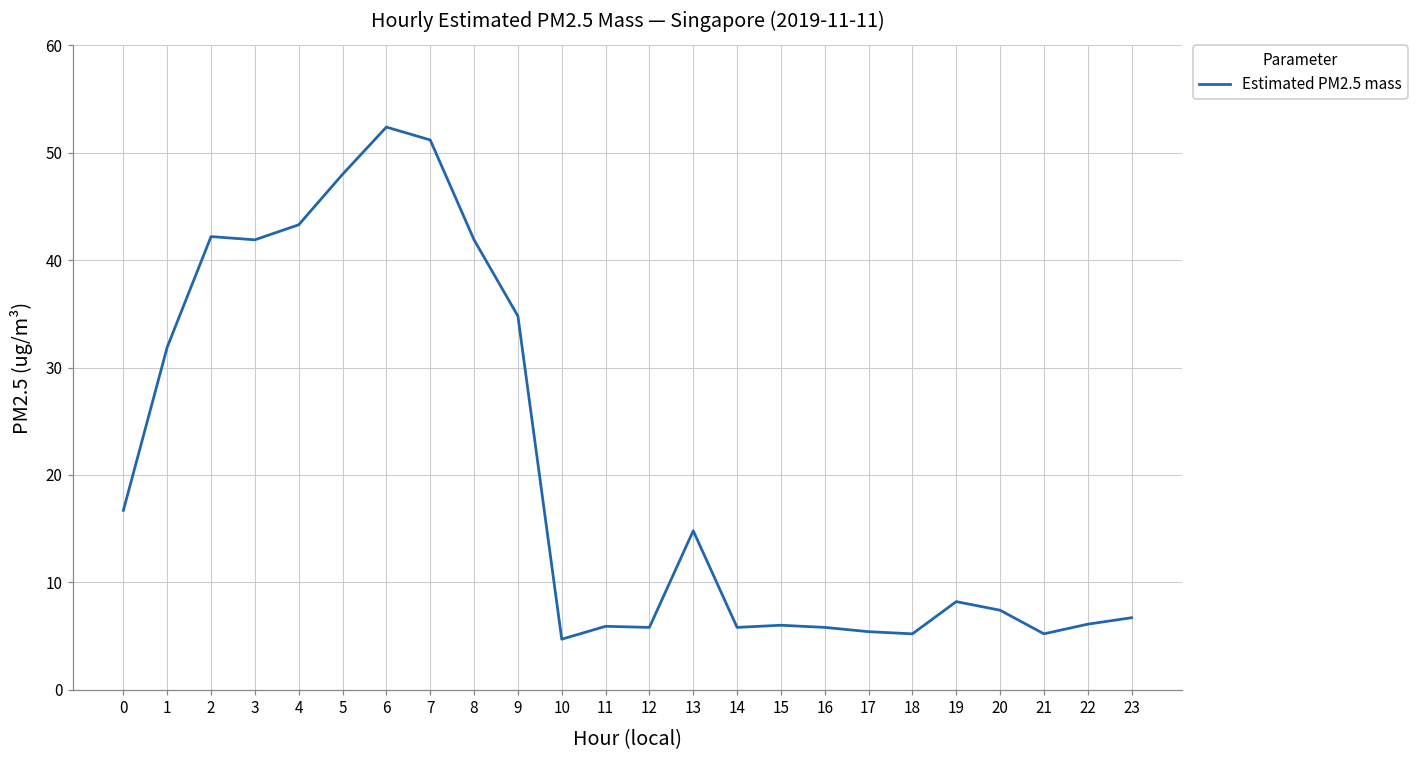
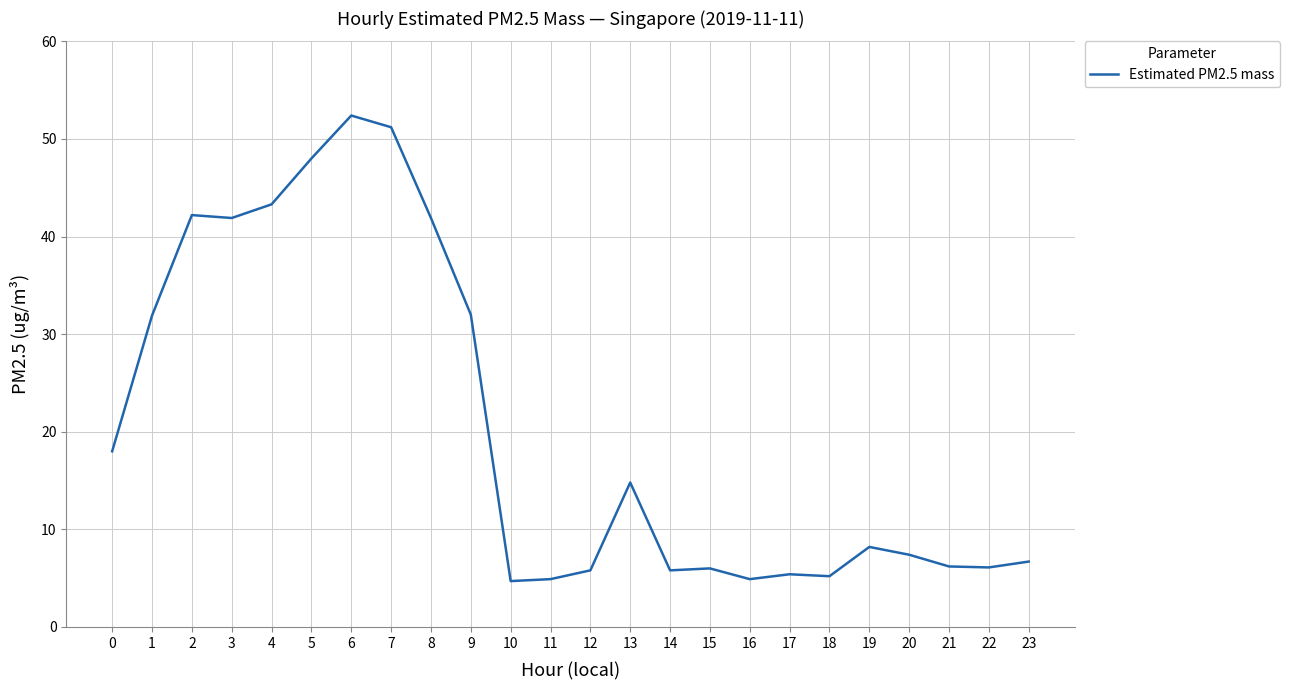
0: 17 -> 18
9: 35 -> 32
11: 6 -> 5
16: 6 -> 5
21: 5 -> 6
